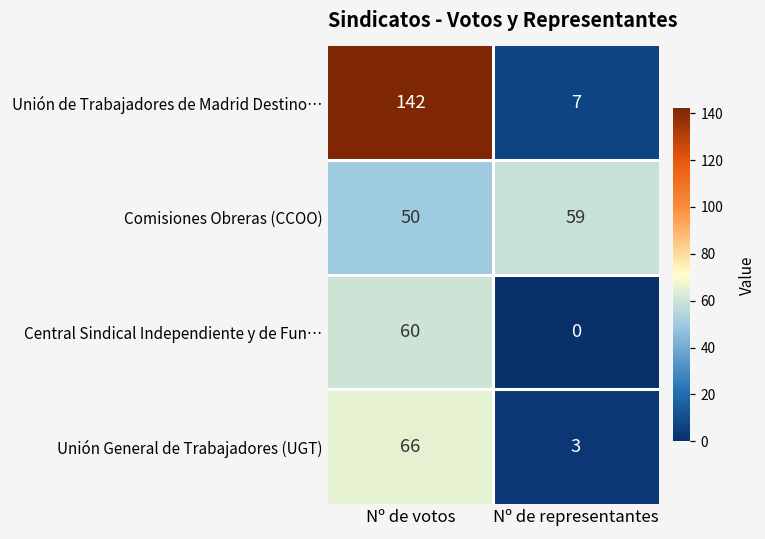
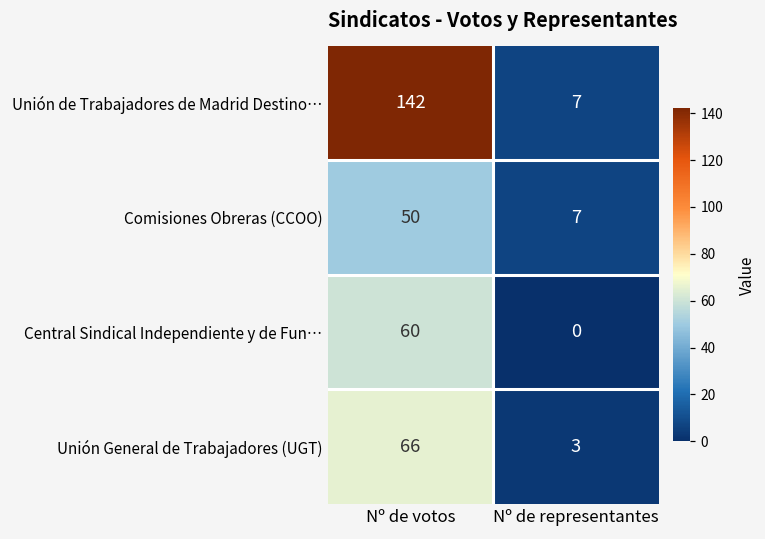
Comisiones Obreras (CCOO), Nº de representantes: 59 -> 7
